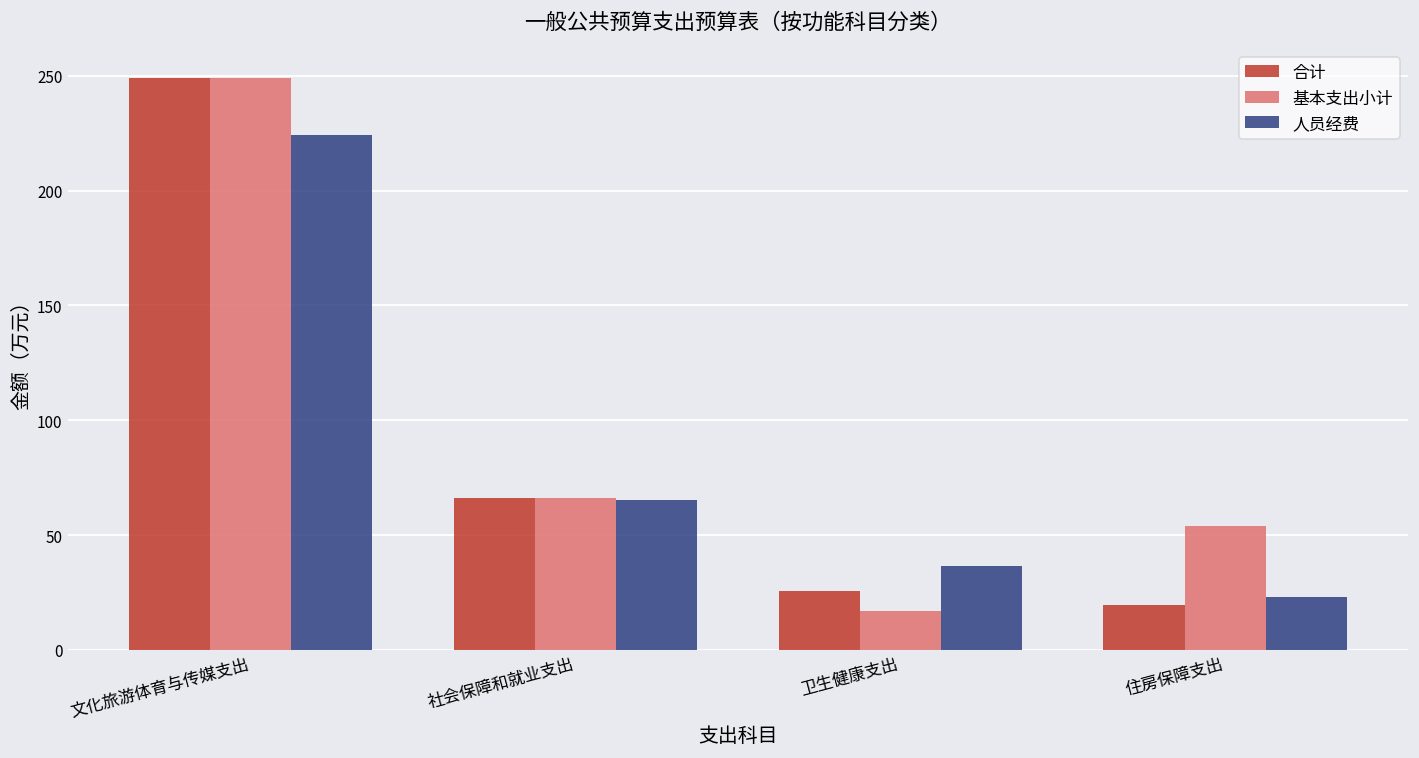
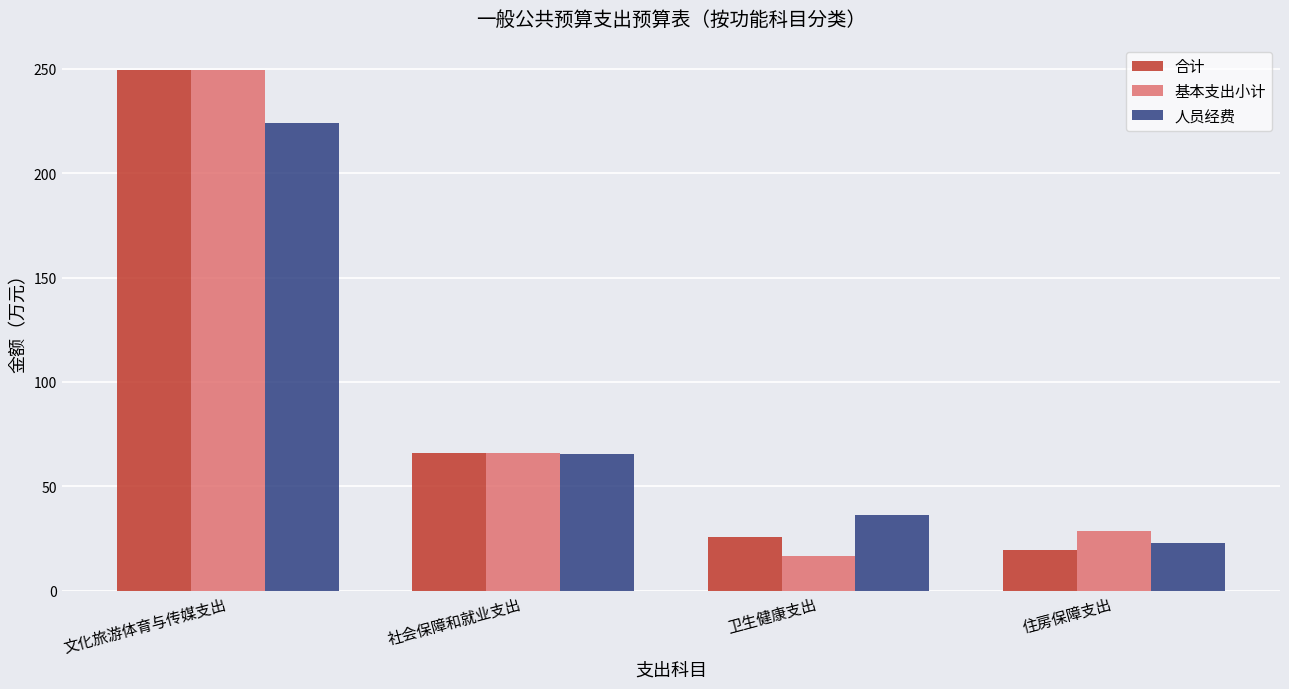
基本支出小计, 住房保障支出: 54 -> 28
